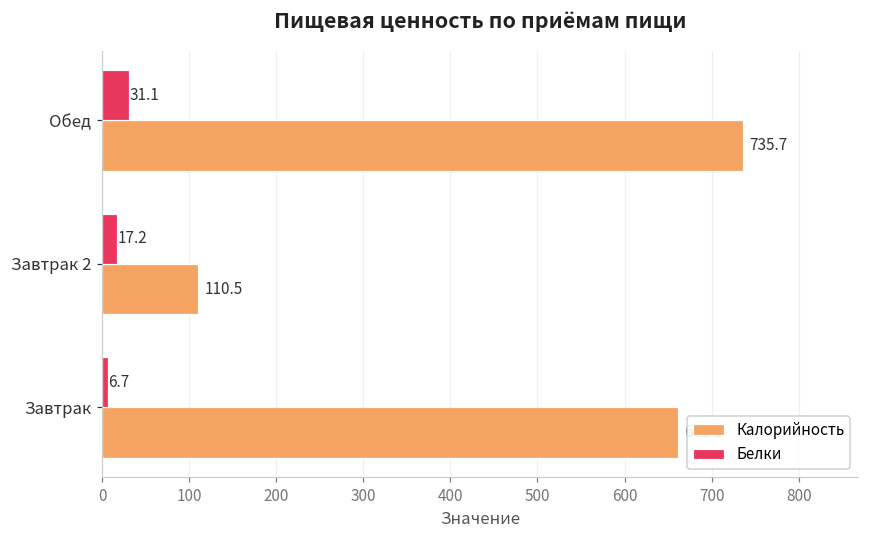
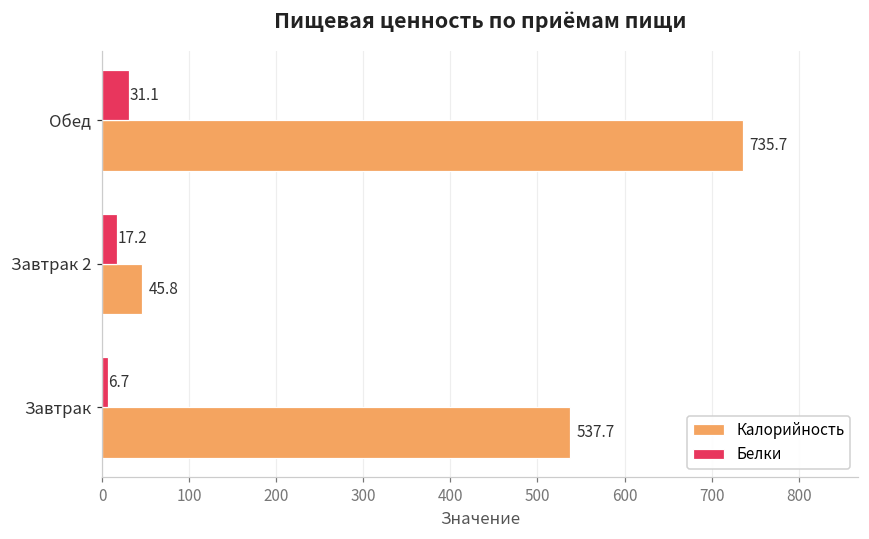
Калорийность, Завтрак 2: 110.5 -> 45.8
Калорийность, Завтрак: 660 -> 540
